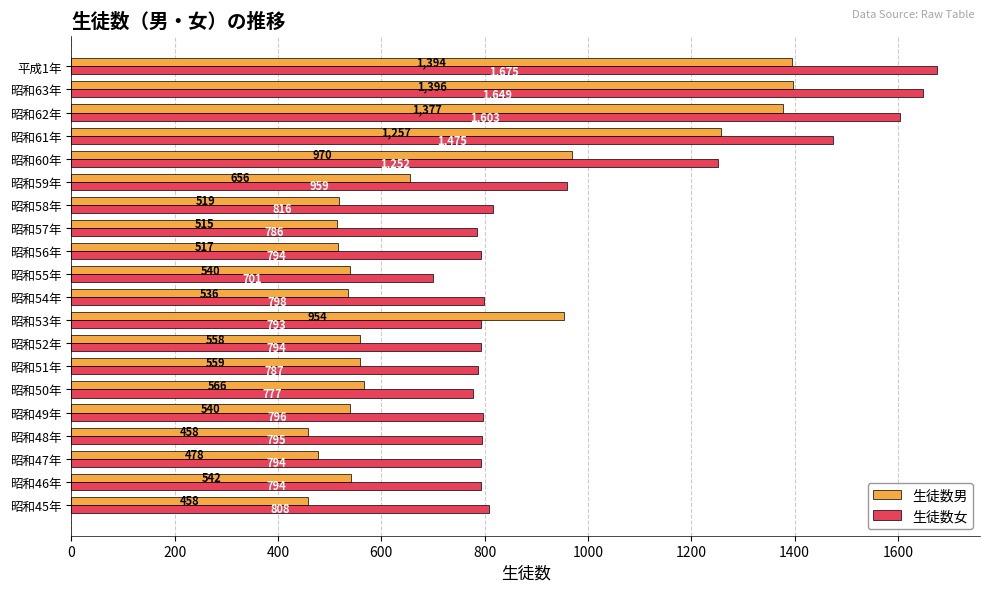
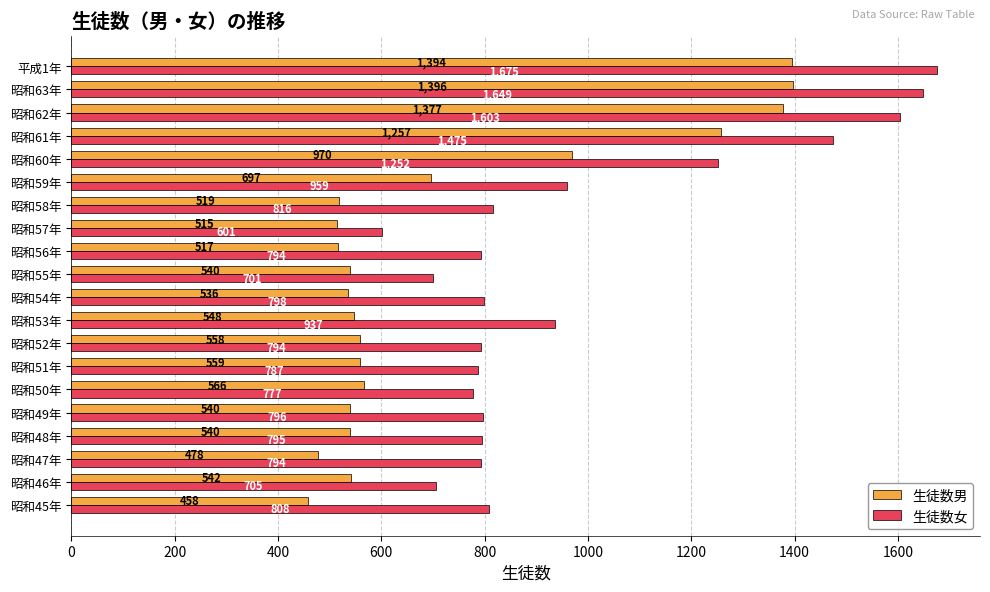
生徒数男, 昭和59年: 656 -> 697
生徒数女, 昭和57年: 786 -> 601
生徒数男, 昭和53年: 954 -> 548
生徒数女, 昭和53年: 793 -> 937
生徒数男, 昭和48年: 458 -> 540
生徒数女, 昭和46年: 794 -> 705
